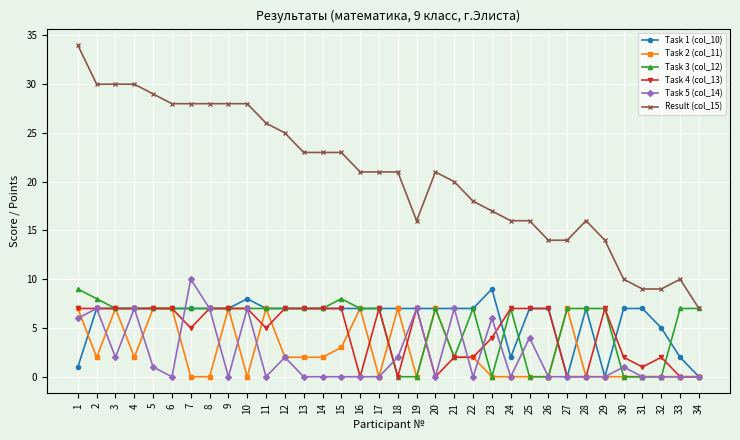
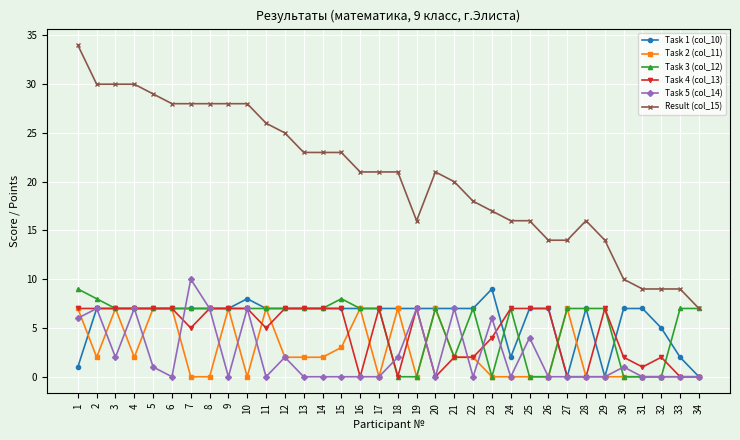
Result (col_15), 33: 10 -> 9
